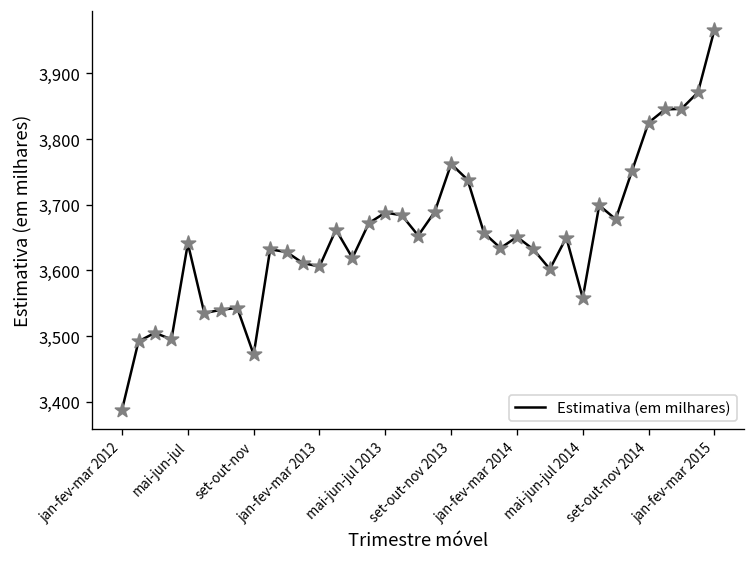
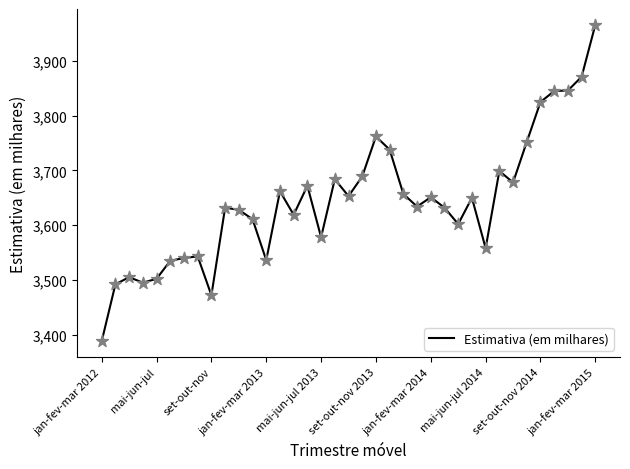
mai-jun-jul: 3,640 -> 3,500
jan-fev-mar 2013: 3,610 -> 3,540
mai-jun-jul 2013: 3,690 -> 3,580
